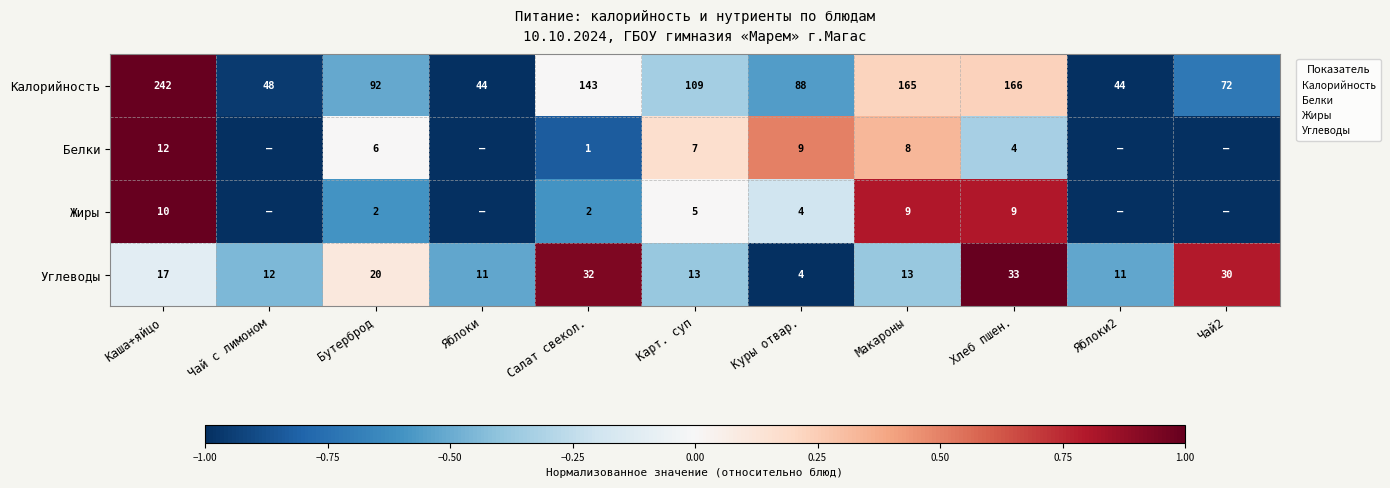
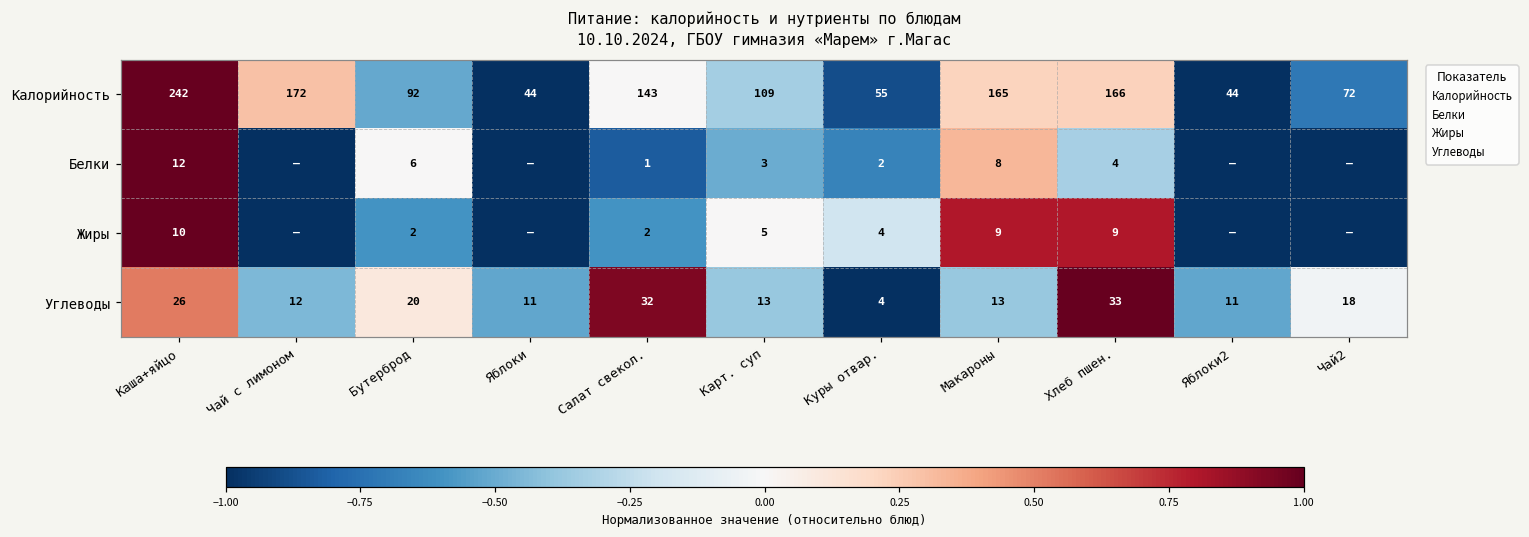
Калорийность, Чай с лимоном: 48 -> 172
Калорийность, Куры отвар.: 88 -> 55
Белки, Карт. суп: 7 -> 3
Белки, Куры отвар.: 9 -> 2
Углеводы, Каша+яйцо: 17 -> 26
Углеводы, Чай2: 30 -> 18
